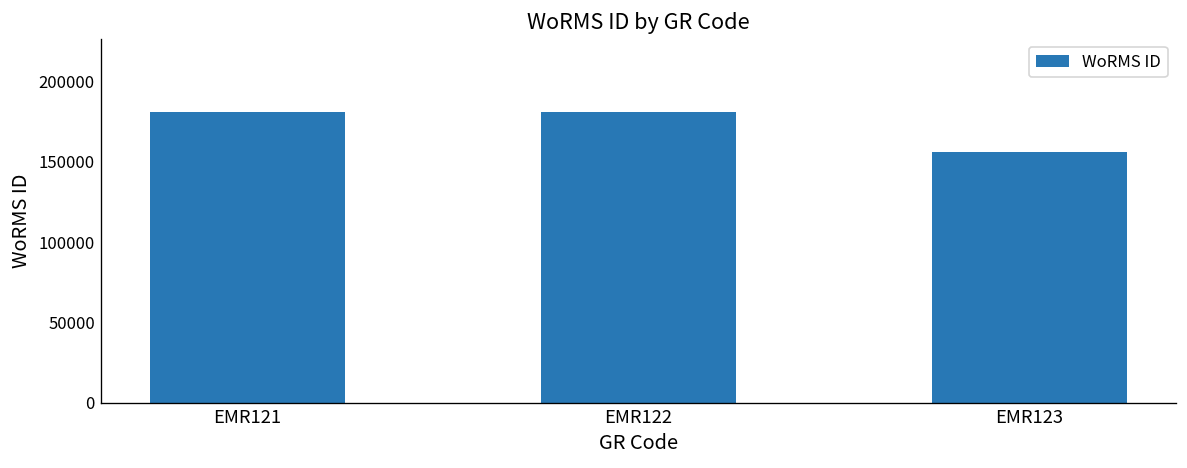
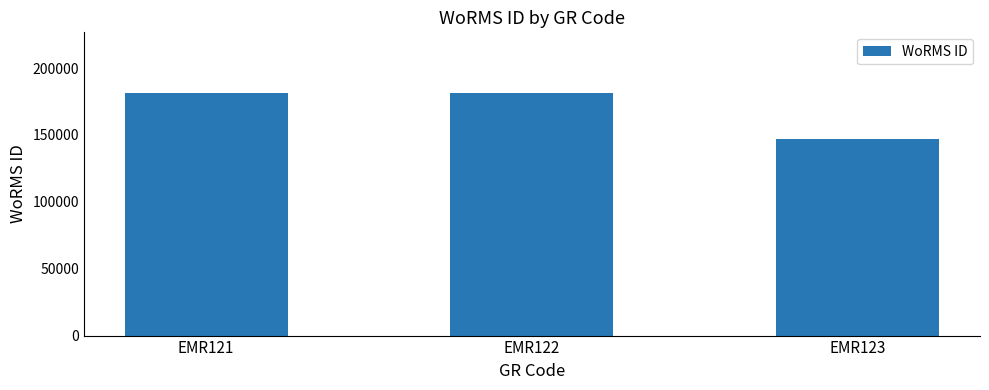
EMR123: 156000 -> 147000
